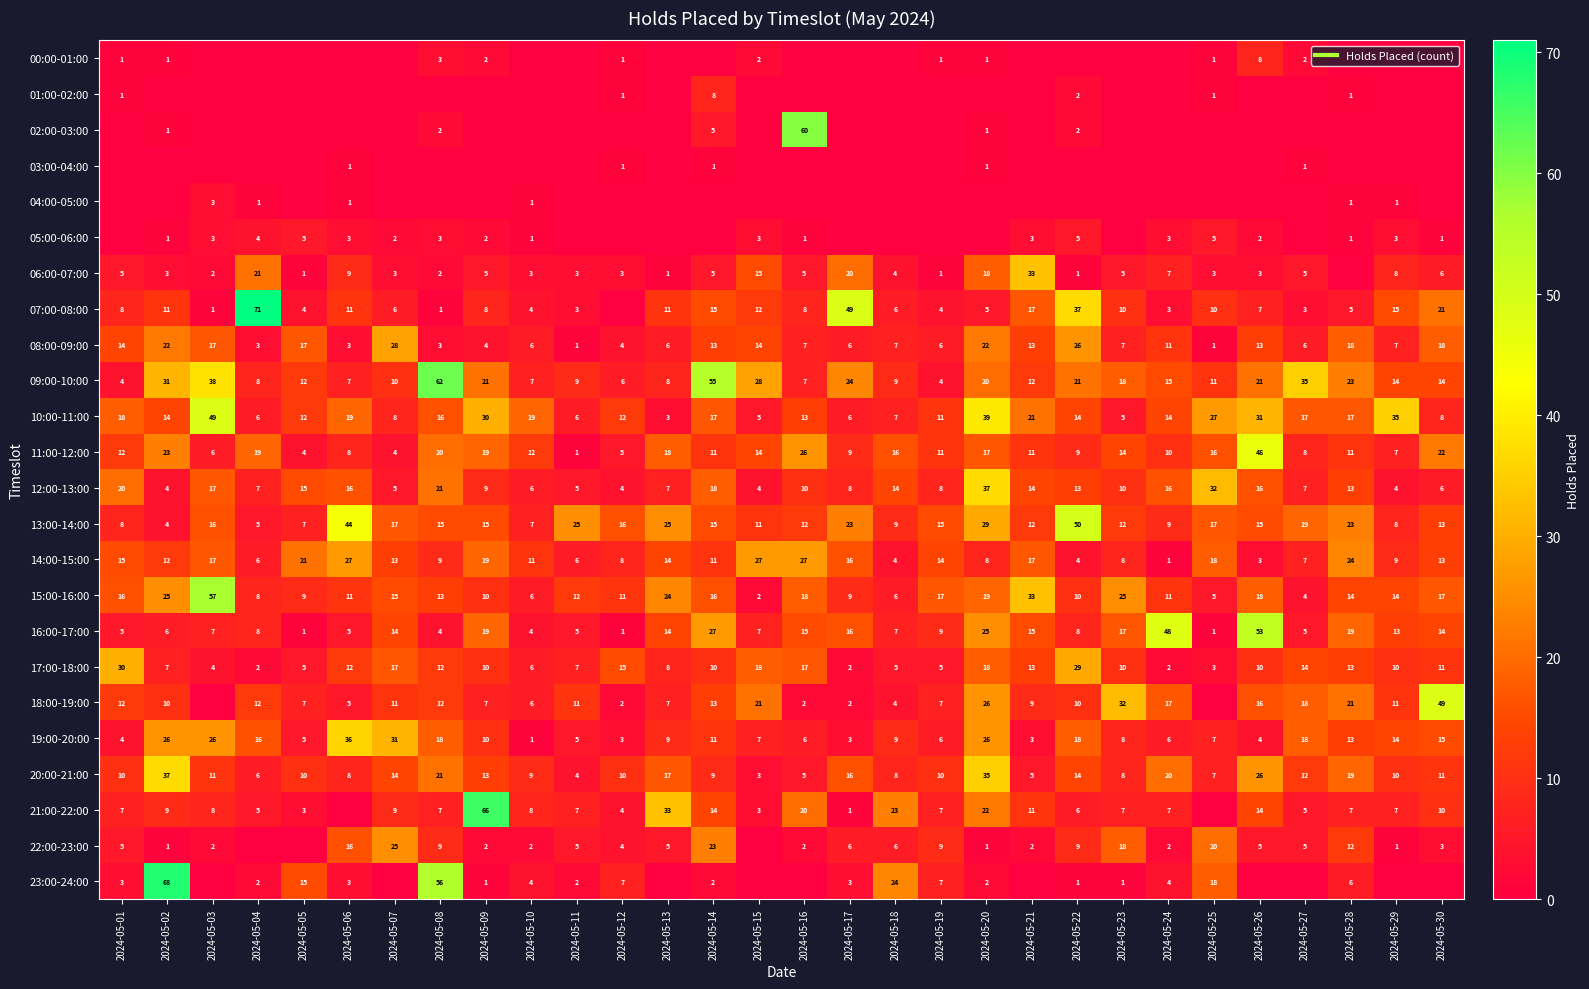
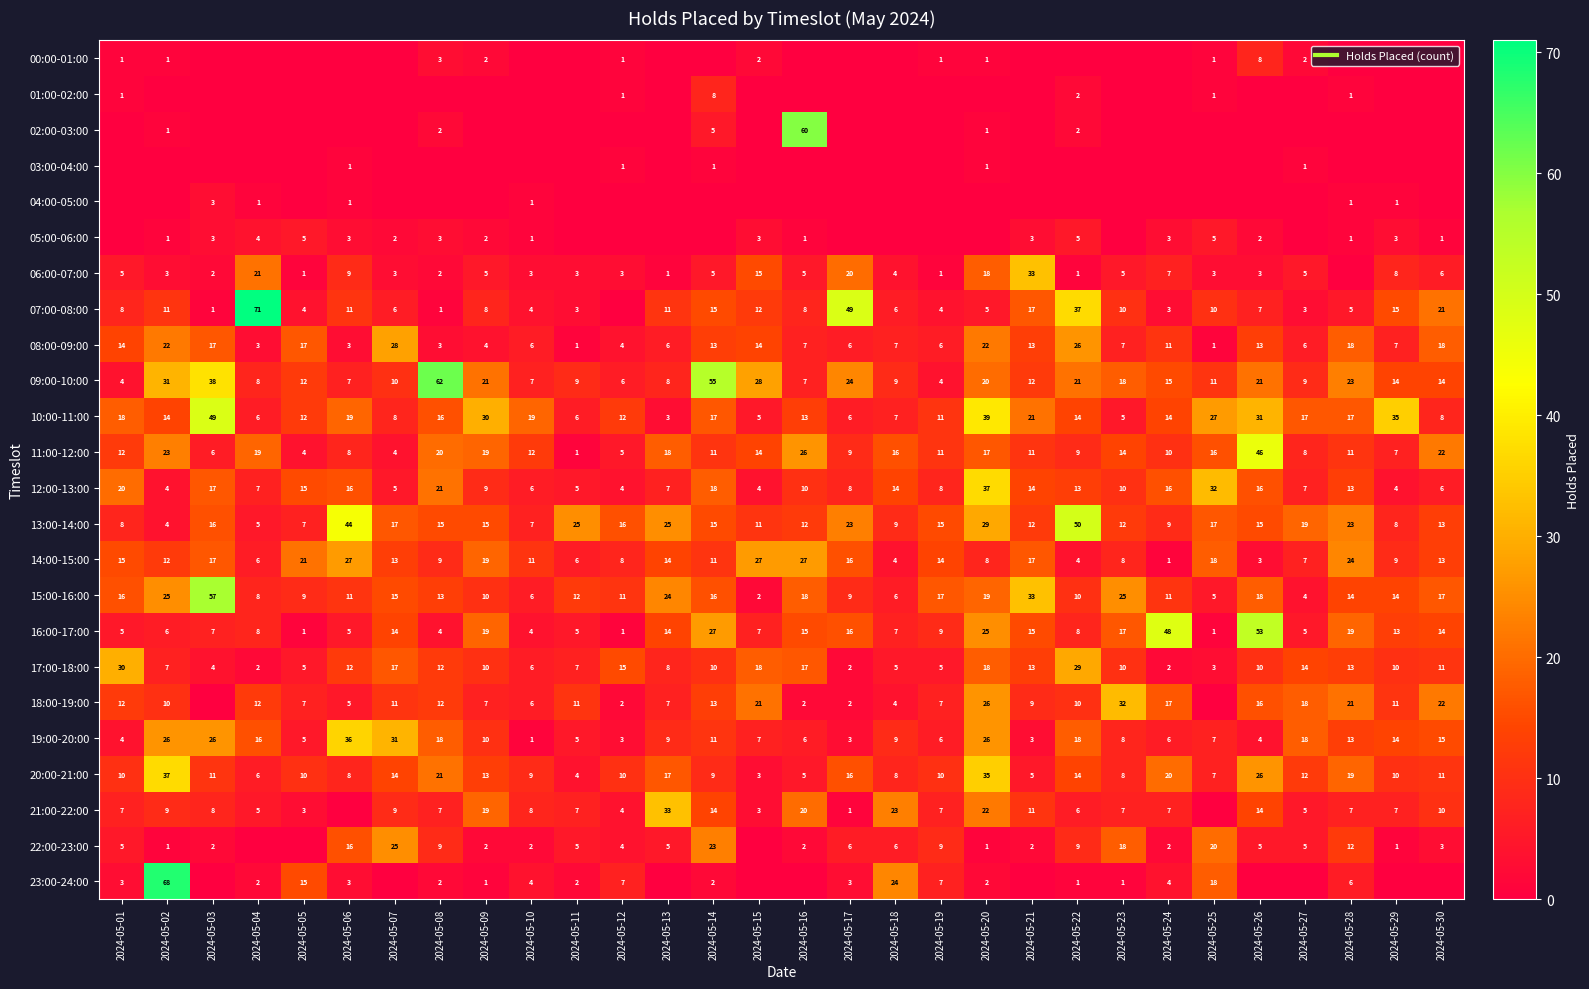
09:00-10:00, 2024-05-27: 35 -> 9
18:00-19:00, 2024-05-30: 49 -> 22
21:00-22:00, 2024-05-09: 66 -> 19
23:00-24:00, 2024-05-08: 56 -> 2
